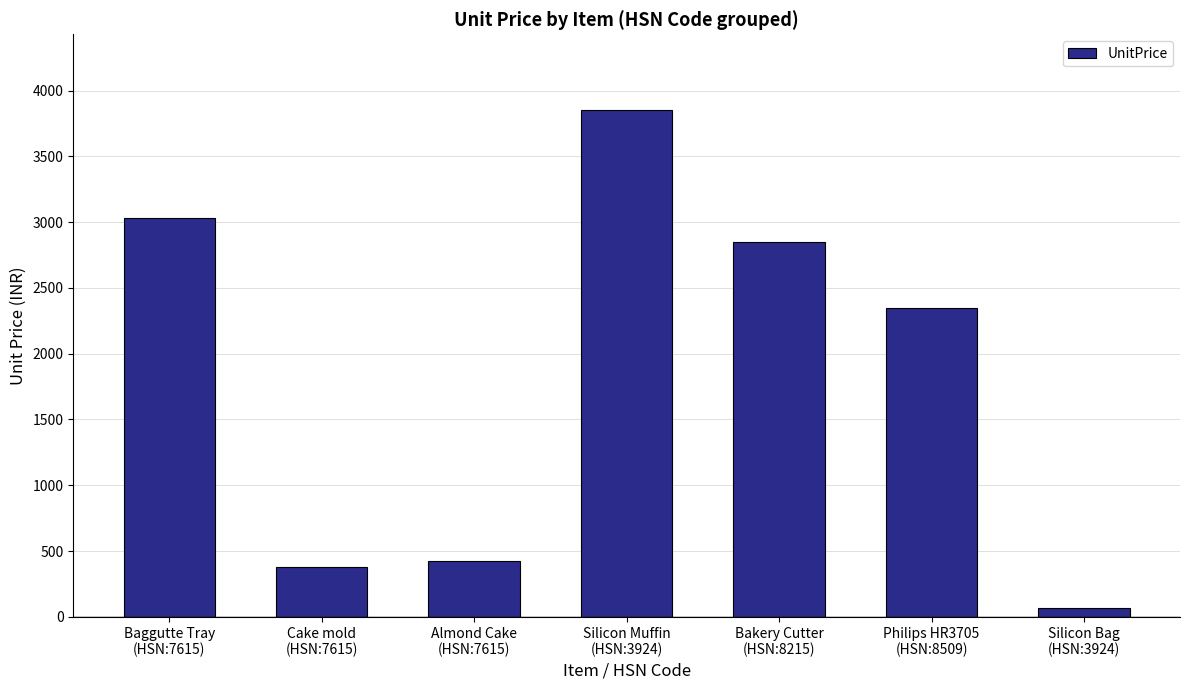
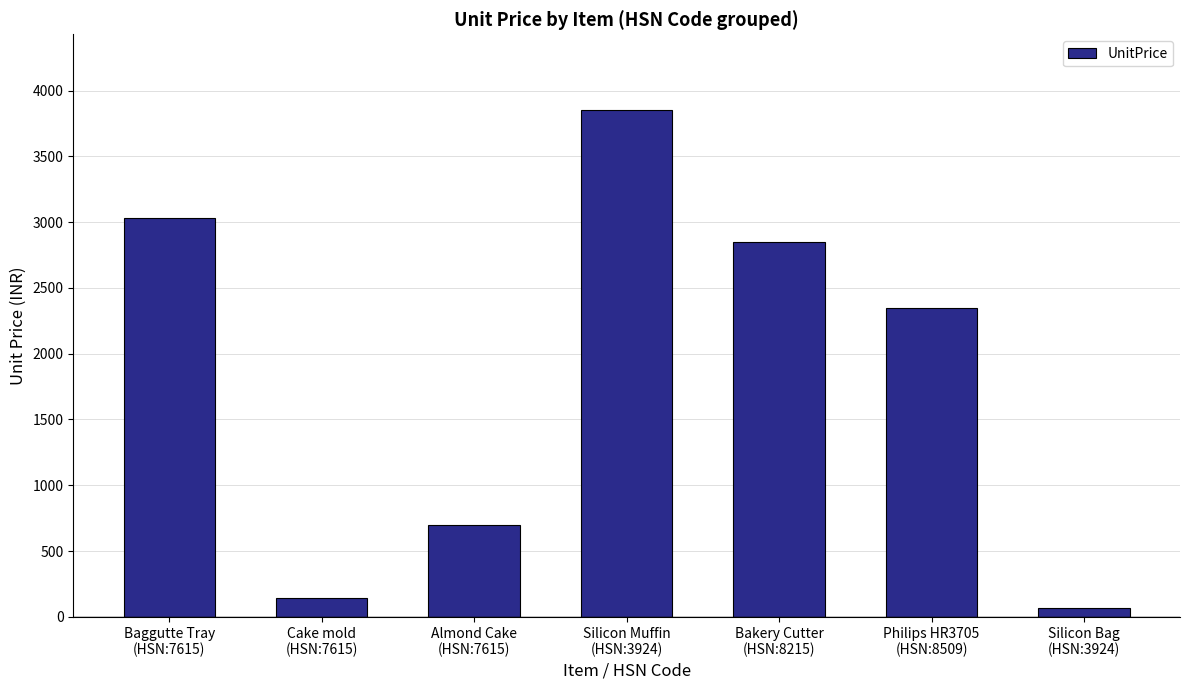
Cake mold (HSN:7615): 380 -> 140
Almond Cake (HSN:7615): 430 -> 700
